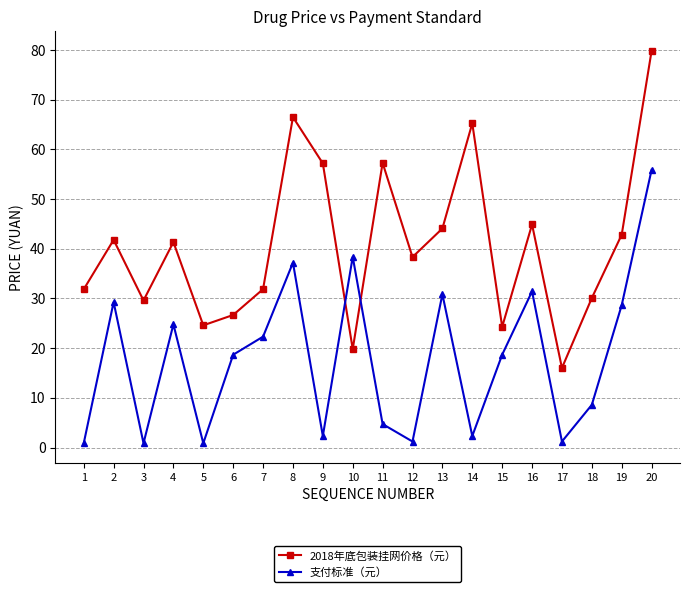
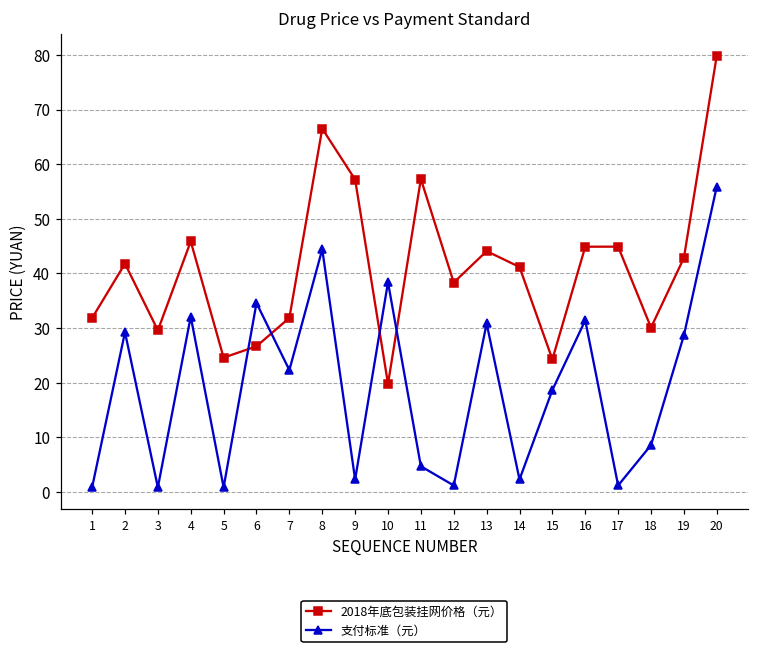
2018年底包装挂网价格（元）, 4: 41 -> 46
支付标准（元）, 4: 25 -> 32
支付标准（元）, 6: 19 -> 35
支付标准（元）, 8: 37 -> 44
2018年底包装挂网价格（元）, 14: 65 -> 41
2018年底包装挂网价格（元）, 17: 16 -> 45
